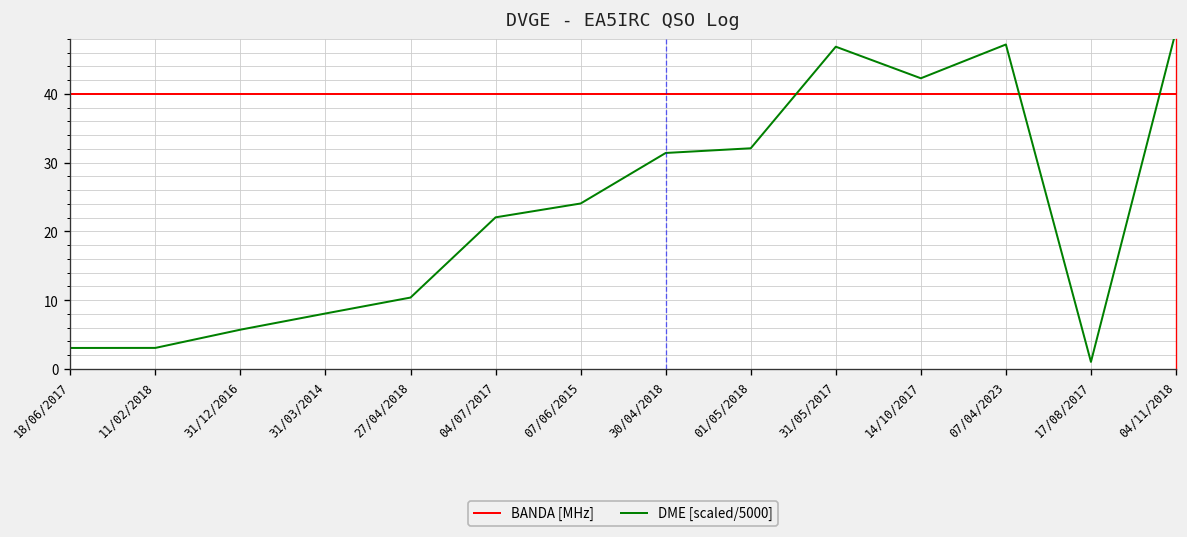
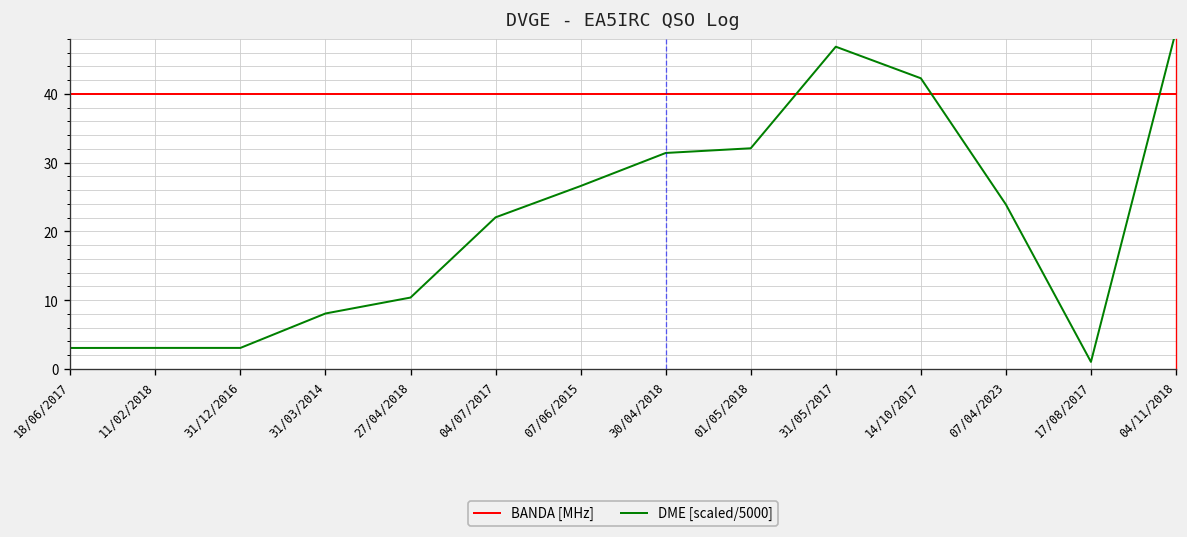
DME [scaled/5000], 31/12/2016: 6 -> 3
DME [scaled/5000], 07/06/2015: 24 -> 27
DME [scaled/5000], 07/04/2023: 47 -> 24
